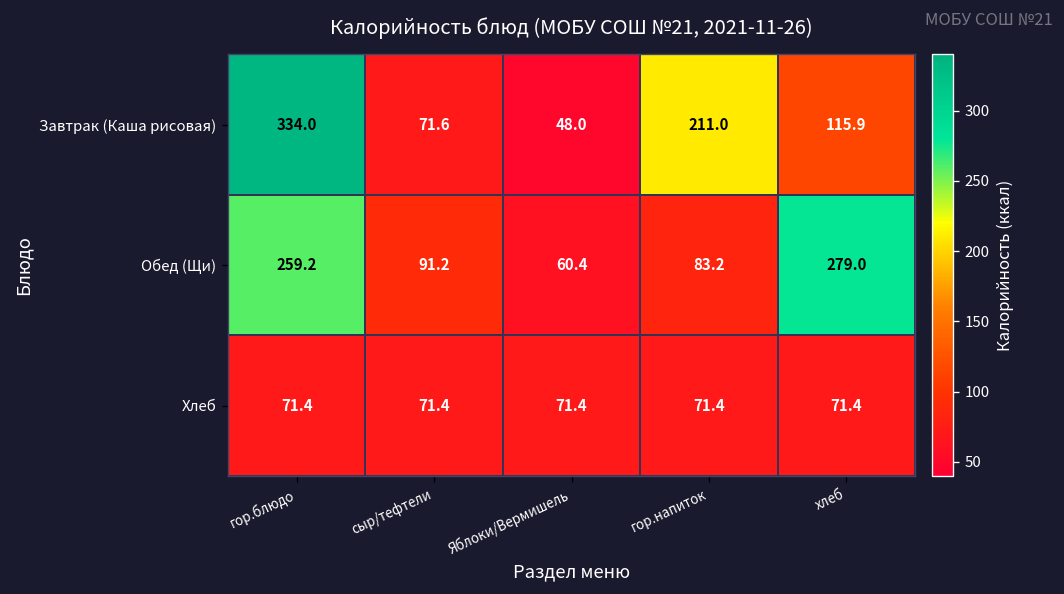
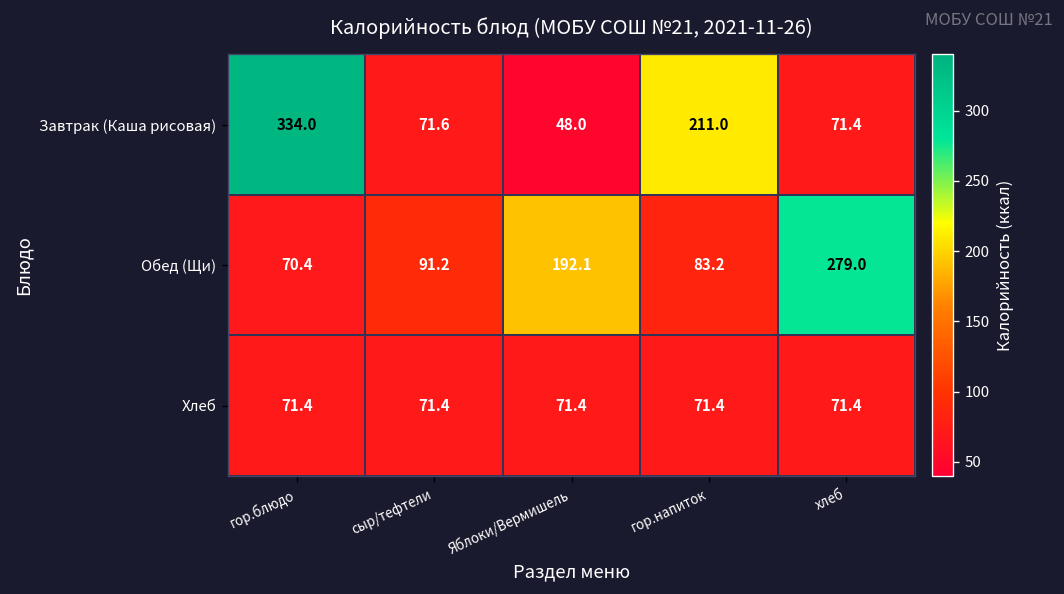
Завтрак (Каша рисовая), хлеб: 115.9 -> 71.4
Обед (Щи), гор.блюдо: 259.2 -> 70.4
Обед (Щи), Яблоки/Вермишель: 60.4 -> 192.1
